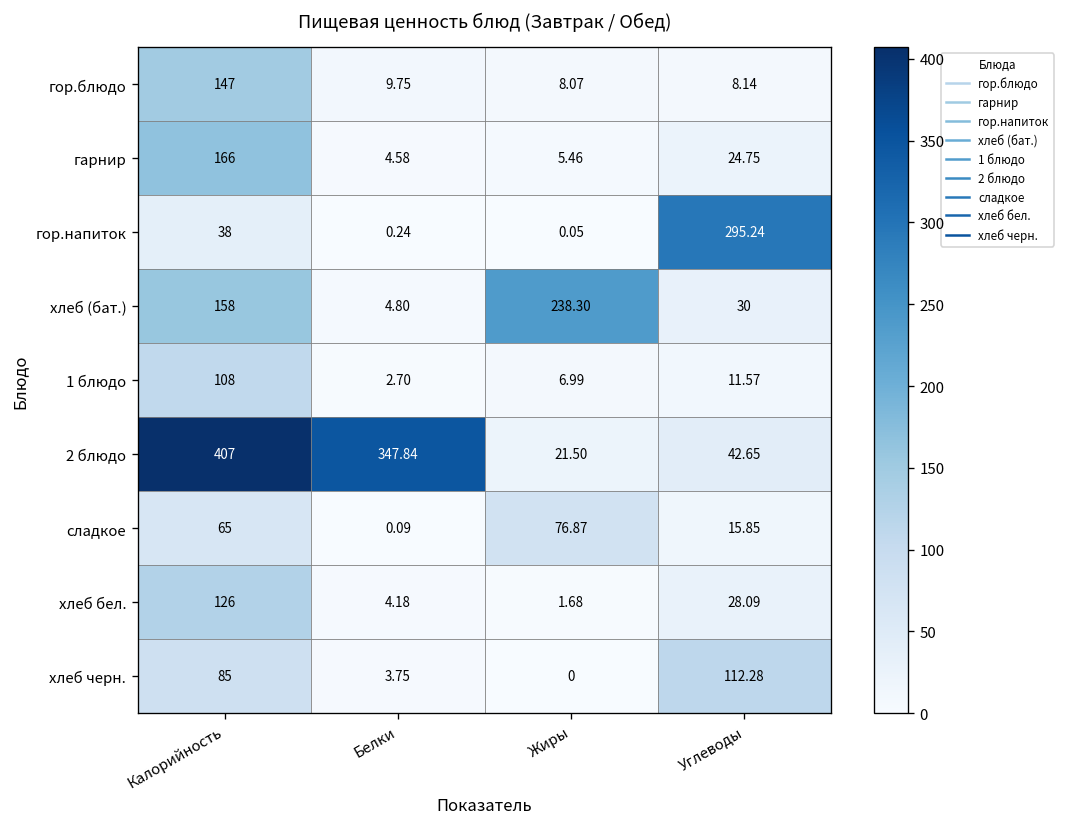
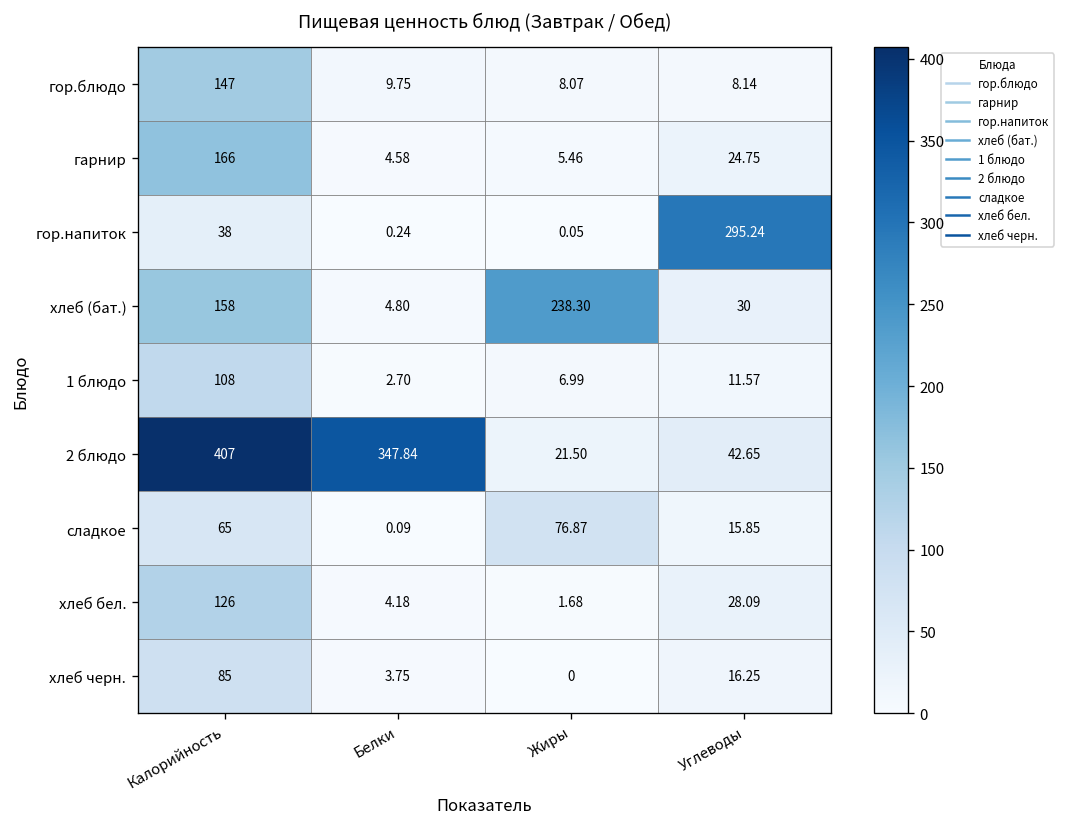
хлеб черн., Углеводы: 112.28 -> 16.25
